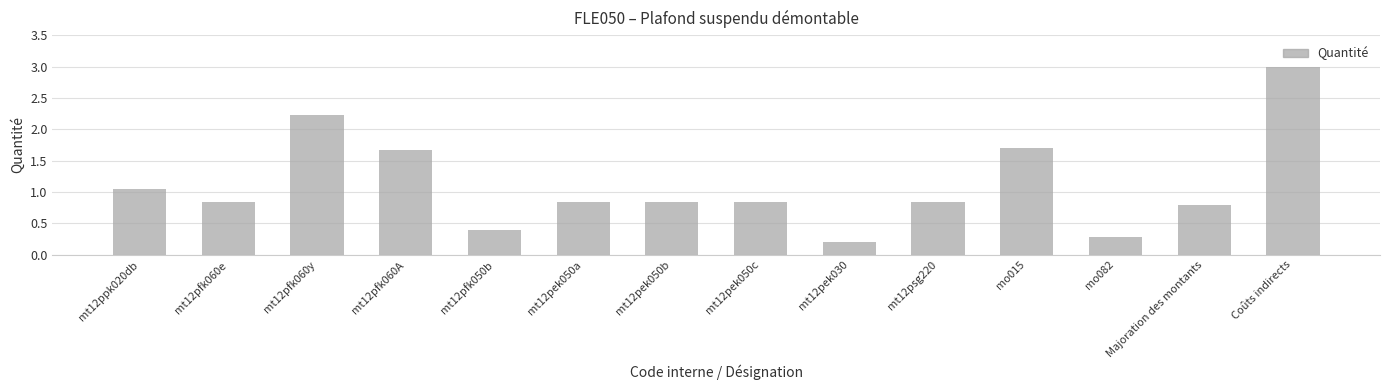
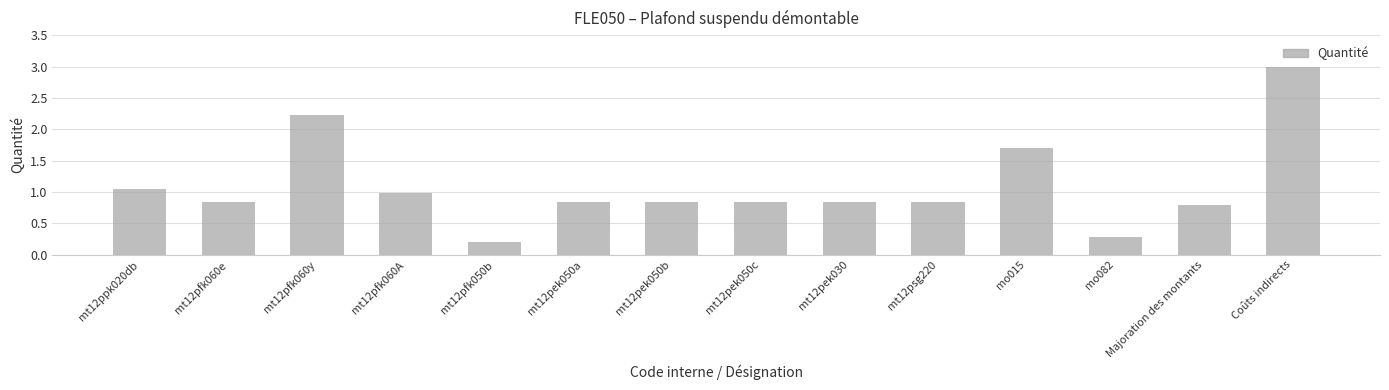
mt12pfk060A: 1.7 -> 1.0
mt12pfk050b: 0.4 -> 0.2
mt12pek030: 0.2 -> 0.8
